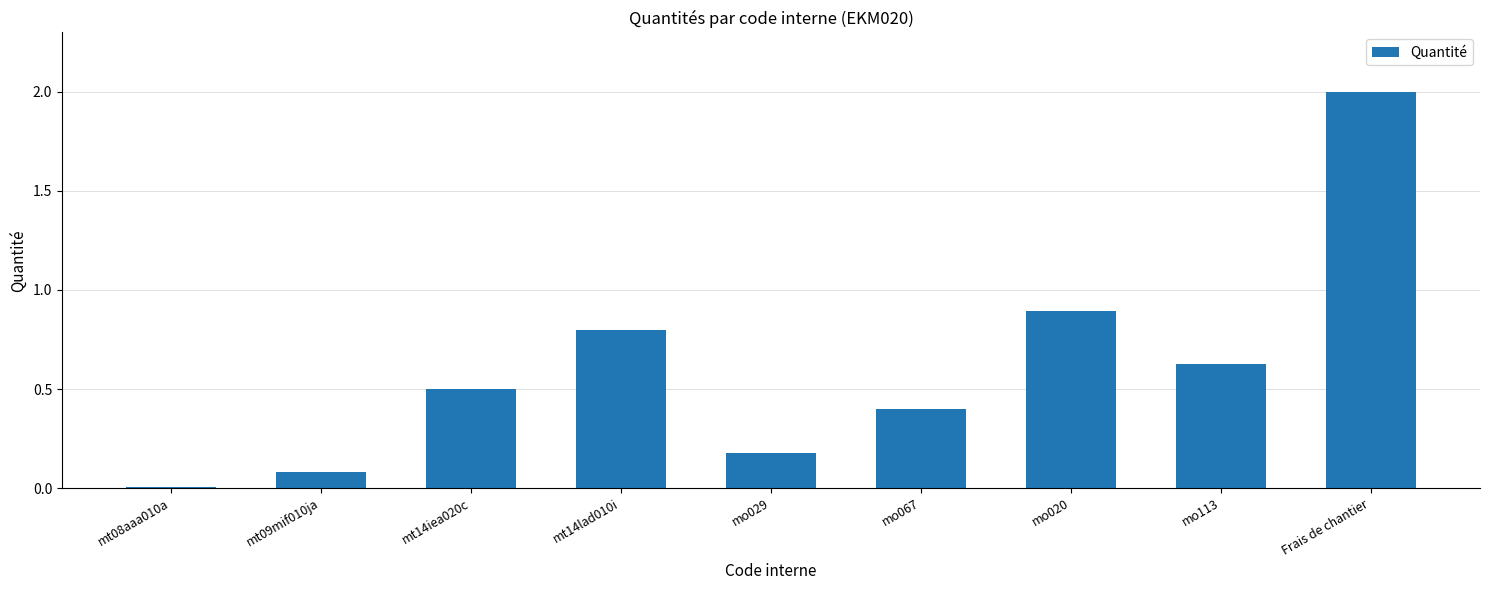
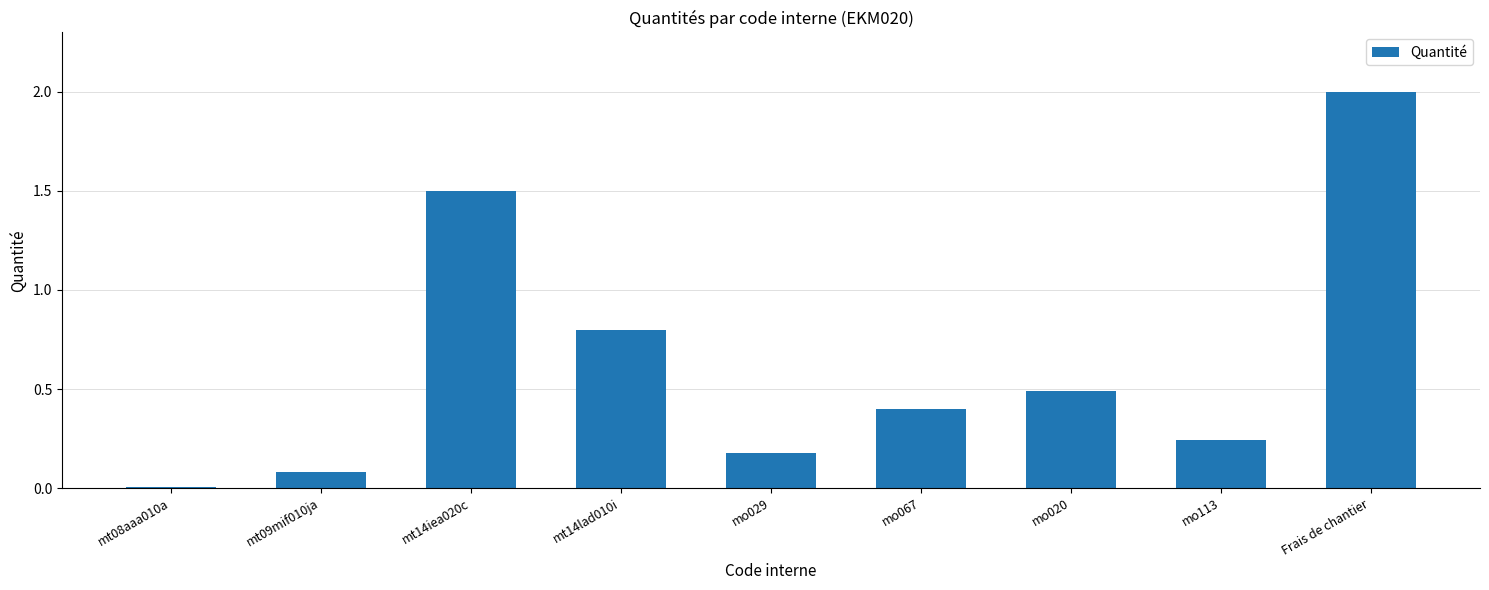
mt14iea020c: 0.5 -> 1.5
mo020: 0.89 -> 0.49
mo113: 0.63 -> 0.25
